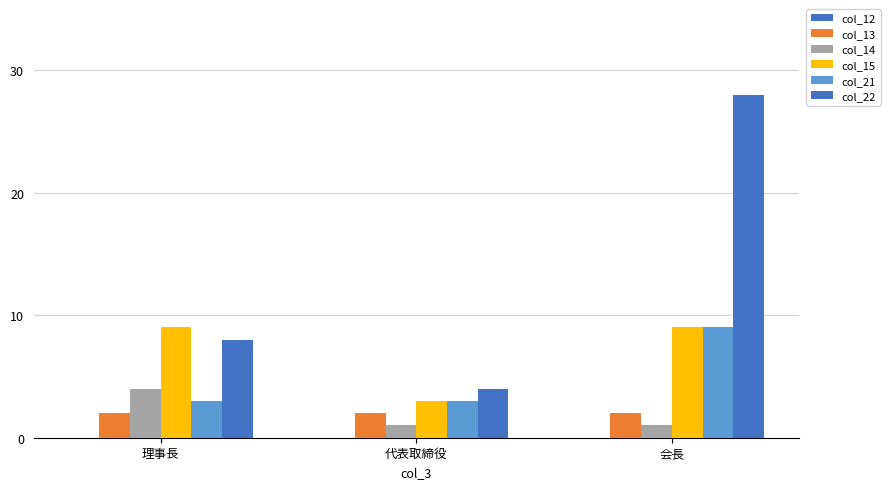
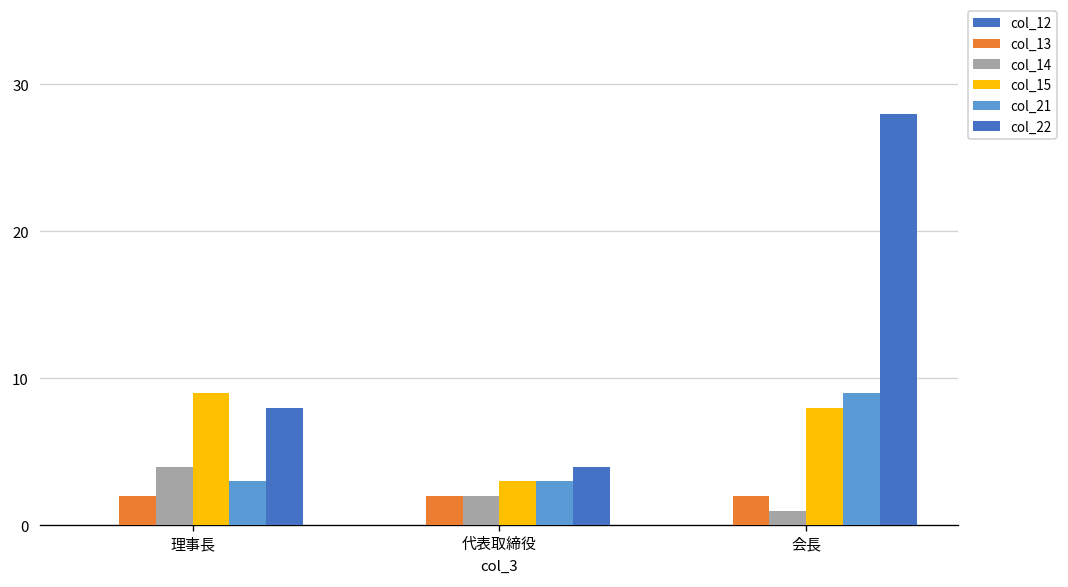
col_14, 代表取締役: 1 -> 2
col_15, 会長: 9 -> 8
